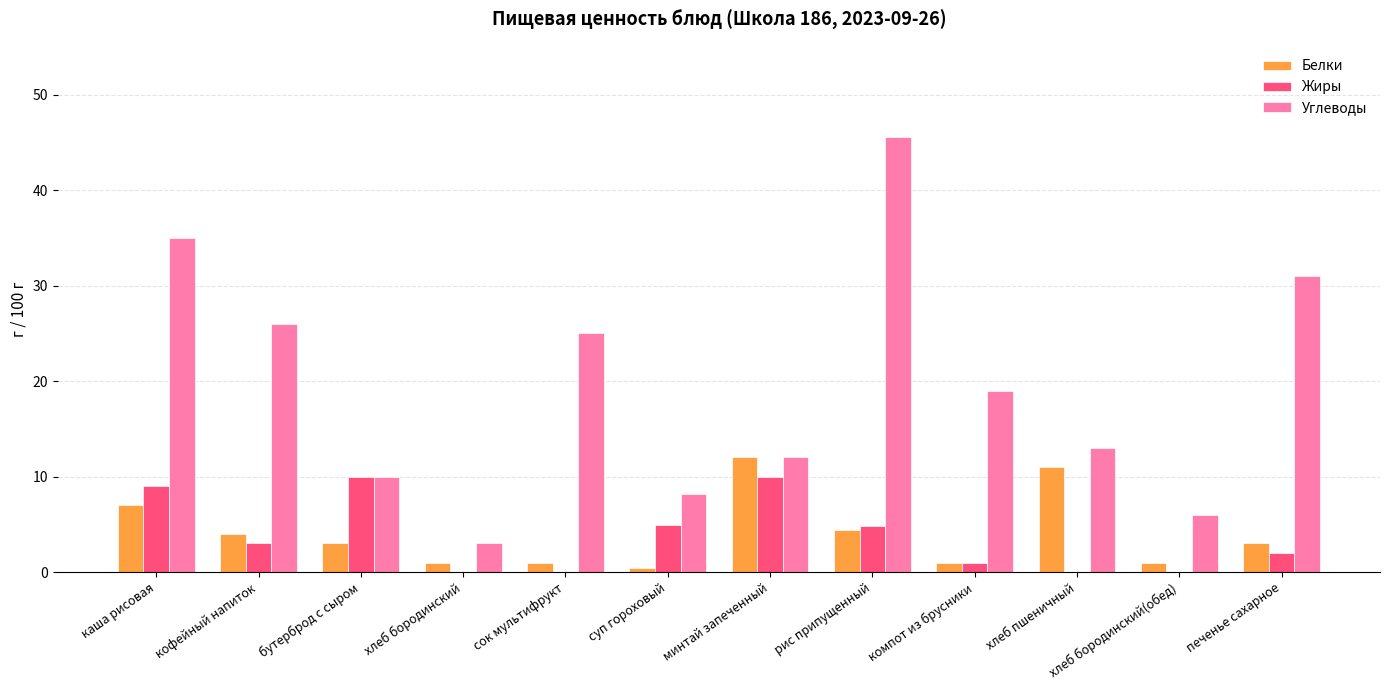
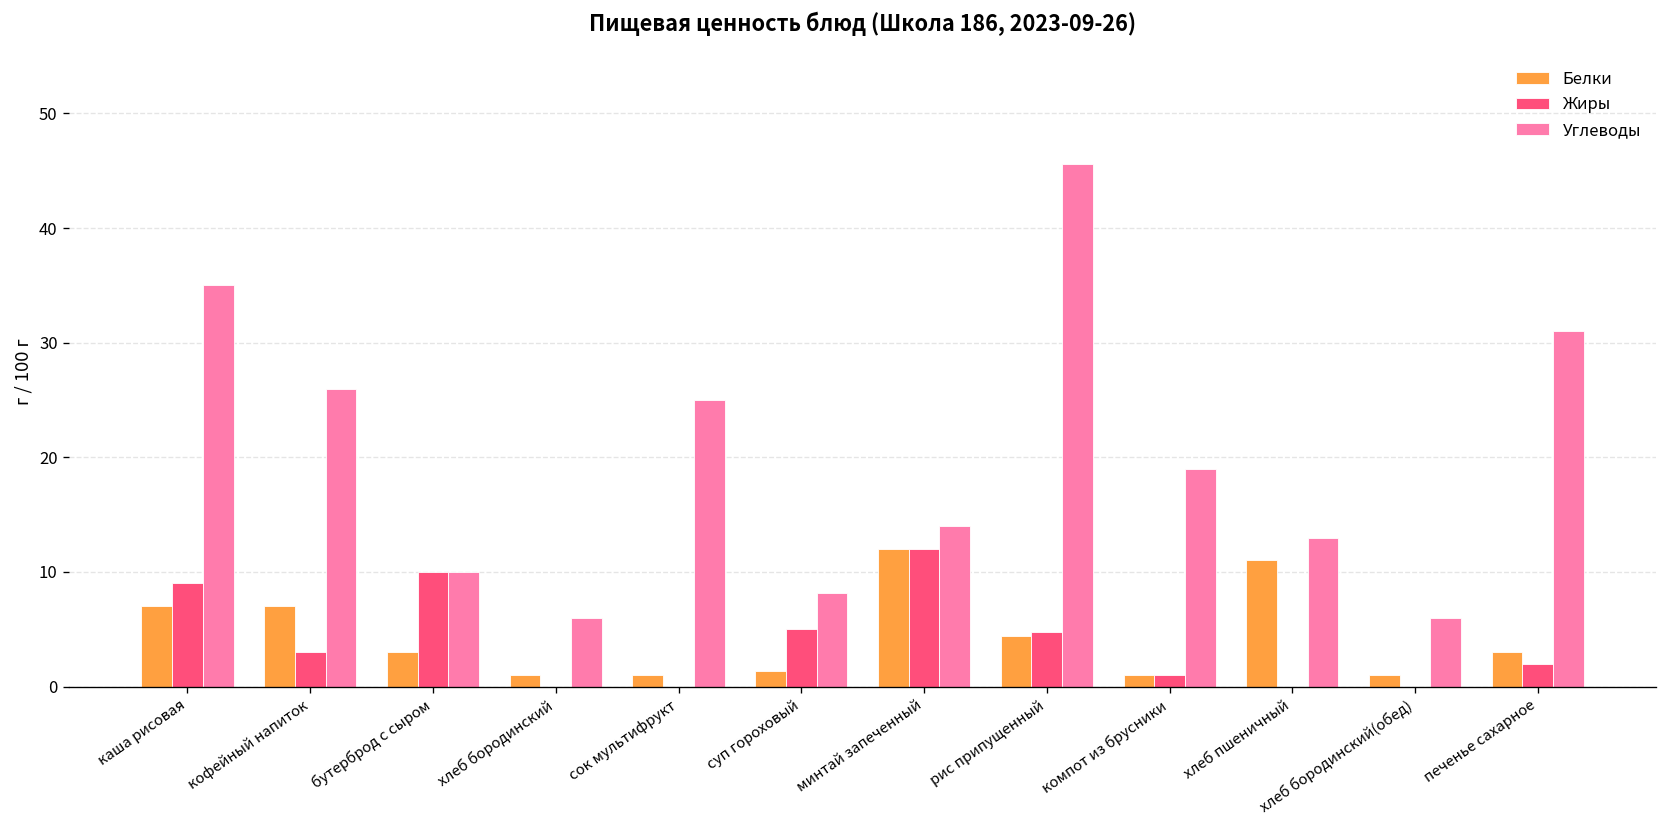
Белки, кофейный напиток: 4 -> 7
Углеводы, хлеб бородинский: 3 -> 6
Белки, суп гороховый: 0 -> 1
Жиры, минтай запеченный: 10 -> 12
Углеводы, минтай запеченный: 12 -> 14
